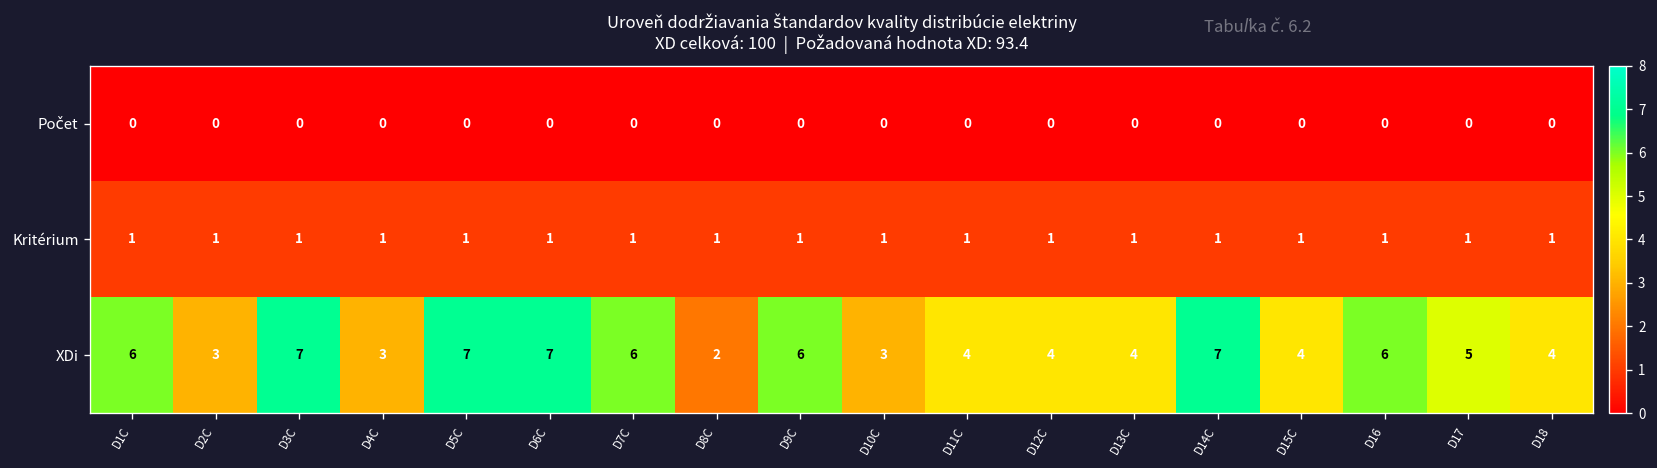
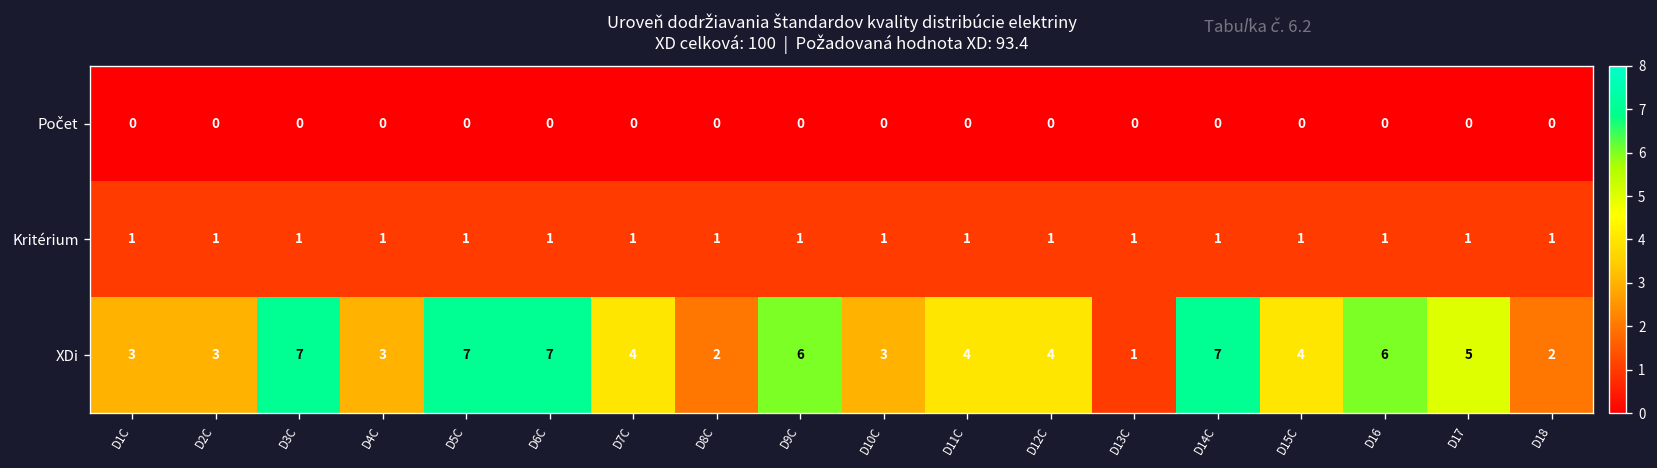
XDi, D1C: 6 -> 3
XDi, D7C: 6 -> 4
XDi, D13C: 4 -> 1
XDi, D18: 4 -> 2
